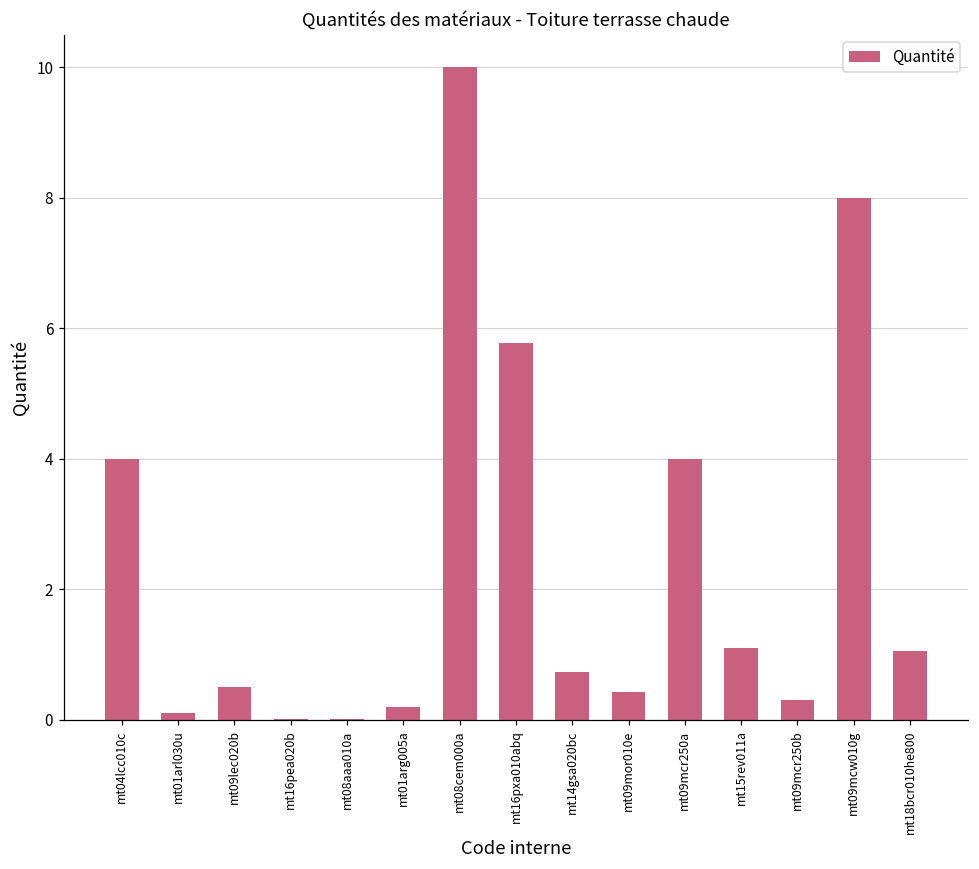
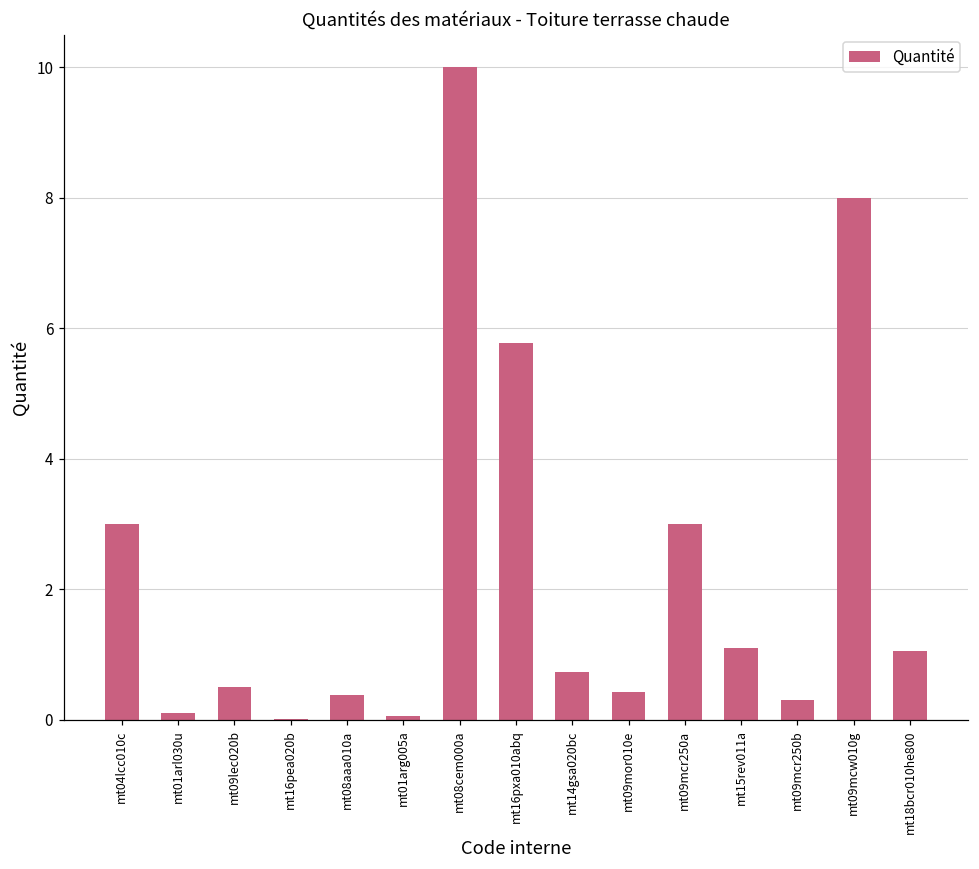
mt04lcc010c: 4 -> 3
mt08aaa010a: 0.0 -> 0.4
mt01arg005a: 0.2 -> 0.1
mt09mcr250a: 4 -> 3
